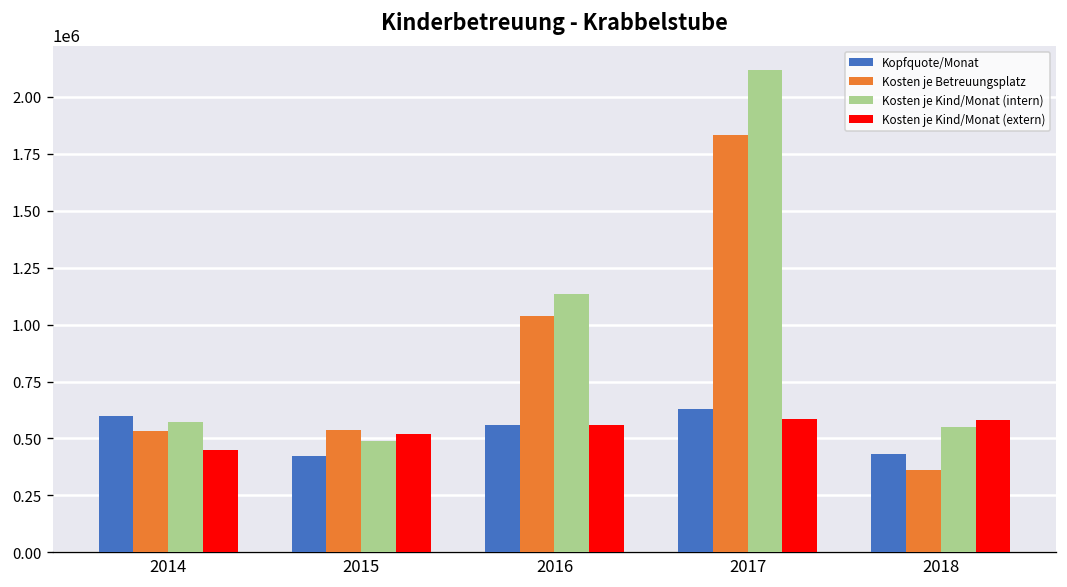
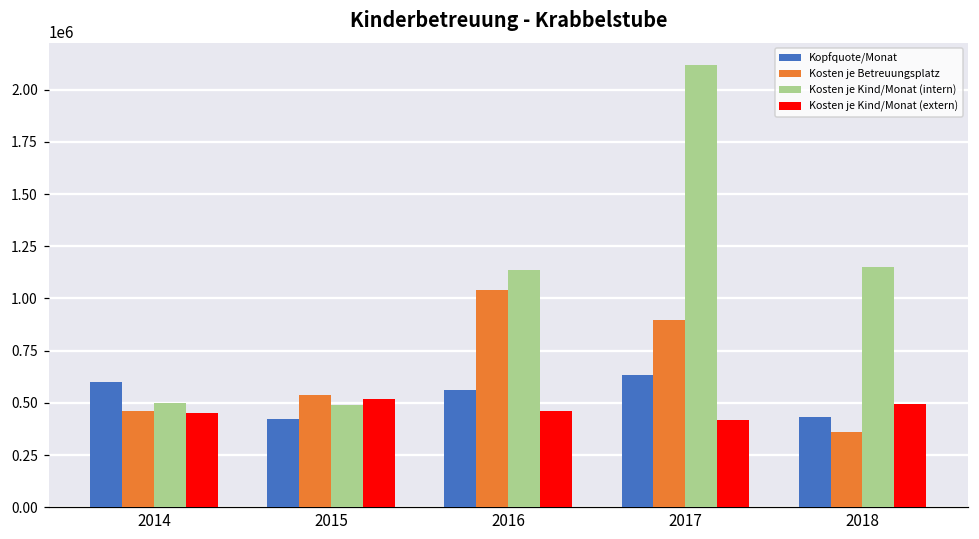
Kosten je Betreuungsplatz, 2014: 530000 -> 460000
Kosten je Kind/Monat (intern), 2014: 570000 -> 500000
Kosten je Kind/Monat (extern), 2016: 560000 -> 460000
Kosten je Betreuungsplatz, 2017: 1830000 -> 900000
Kosten je Kind/Monat (extern), 2017: 580000 -> 420000
Kosten je Kind/Monat (intern), 2018: 550000 -> 1150000
Kosten je Kind/Monat (extern), 2018: 580000 -> 500000
